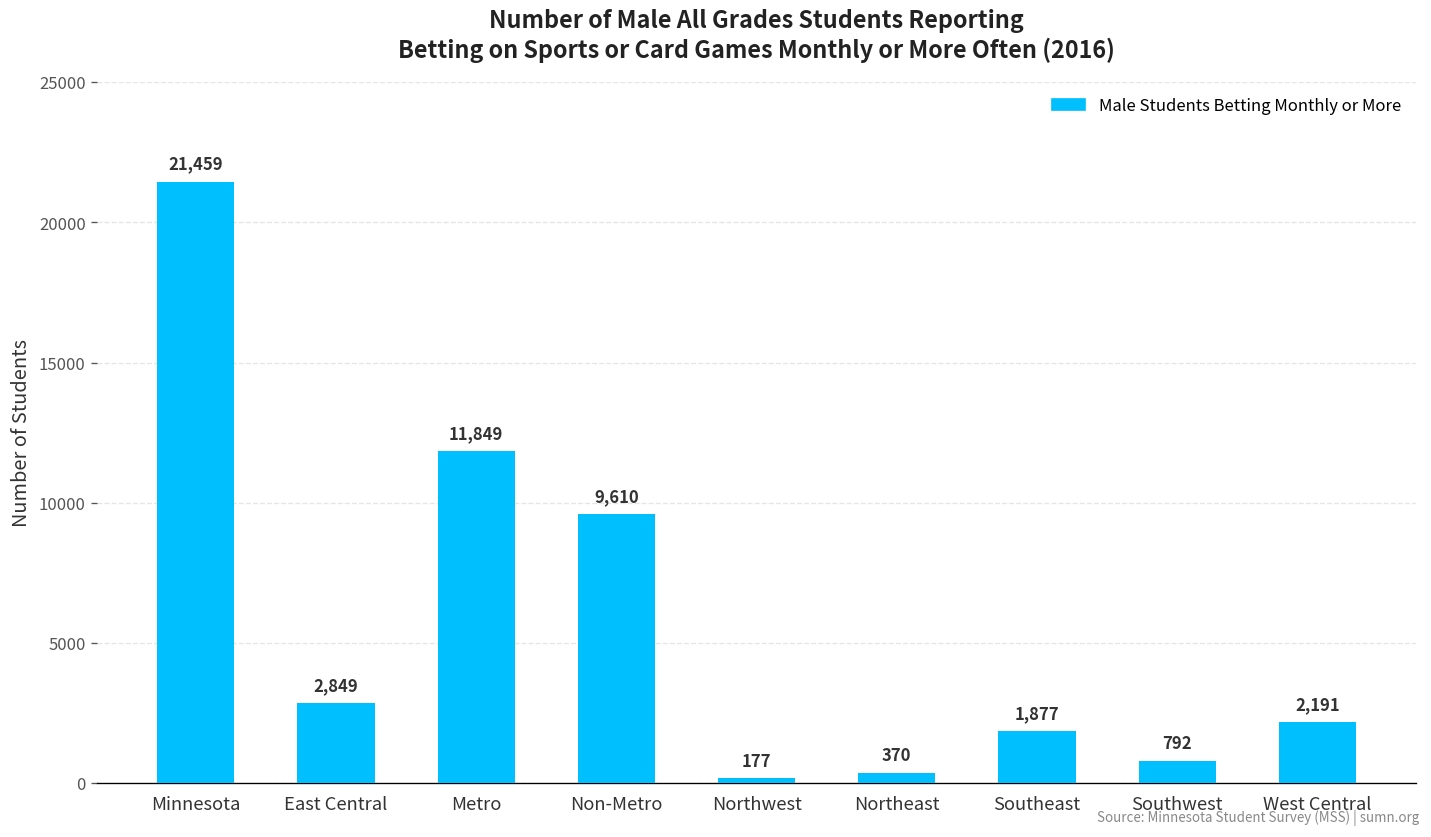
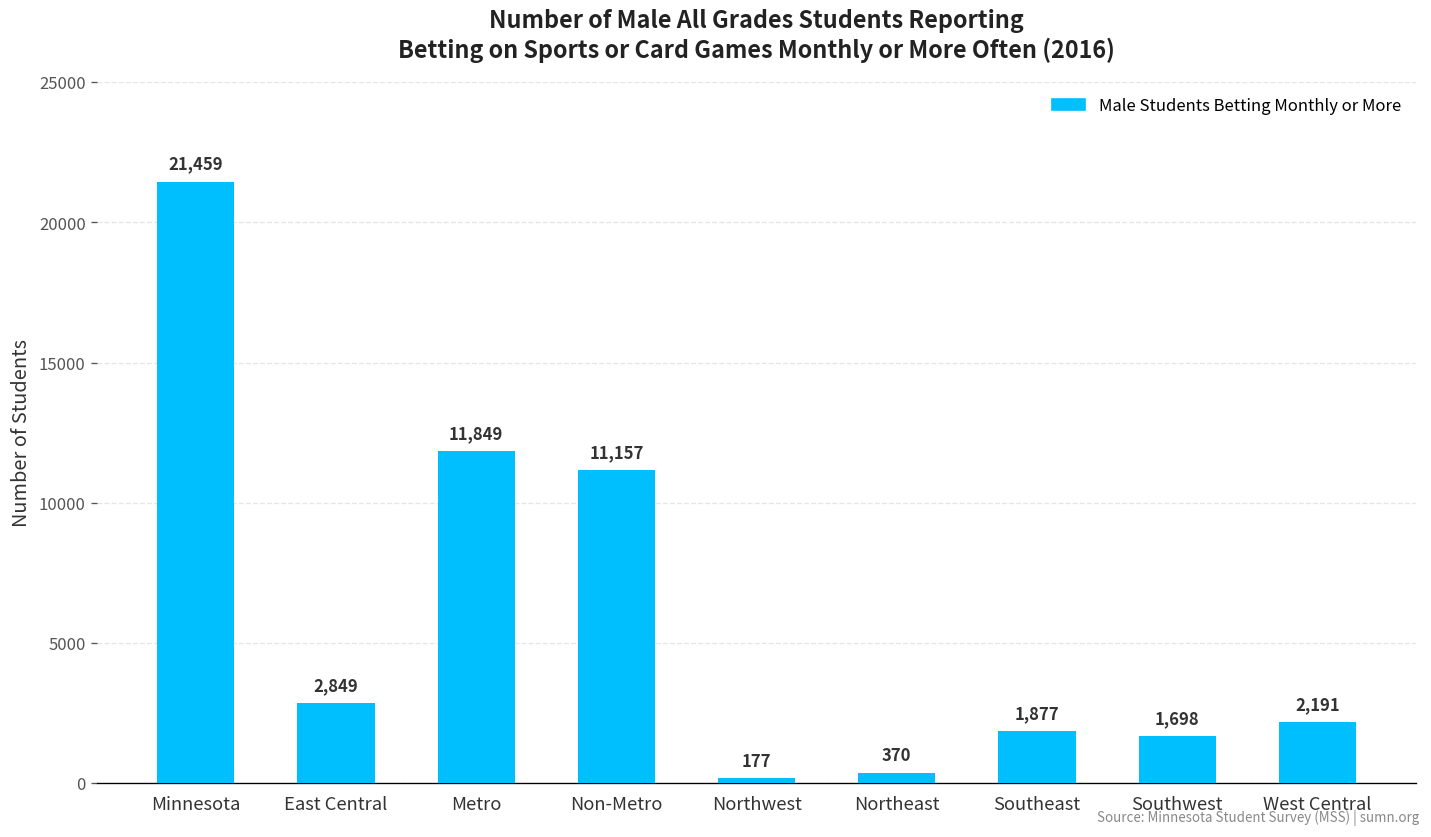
Non-Metro: 9,610 -> 11,157
Southwest: 792 -> 1,698
